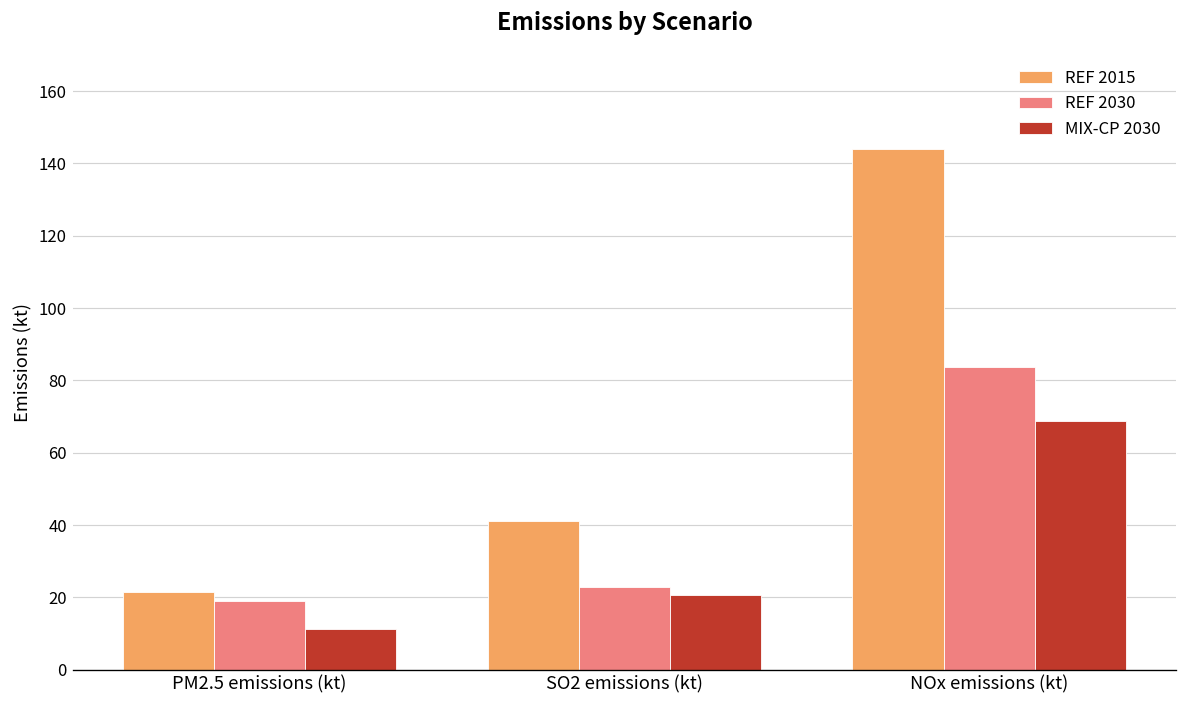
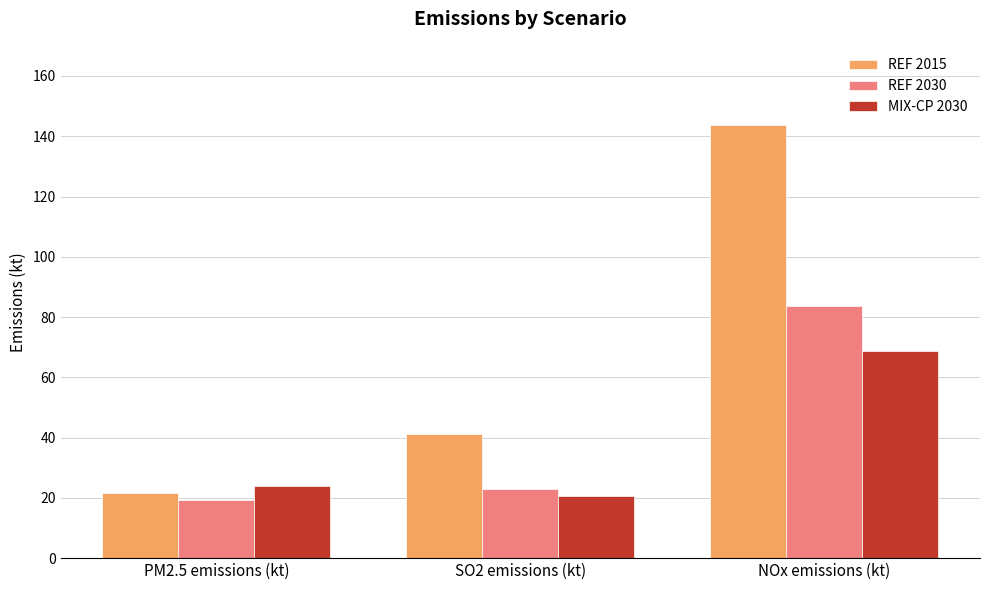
MIX-CP 2030, PM2.5 emissions (kt): 11 -> 24
